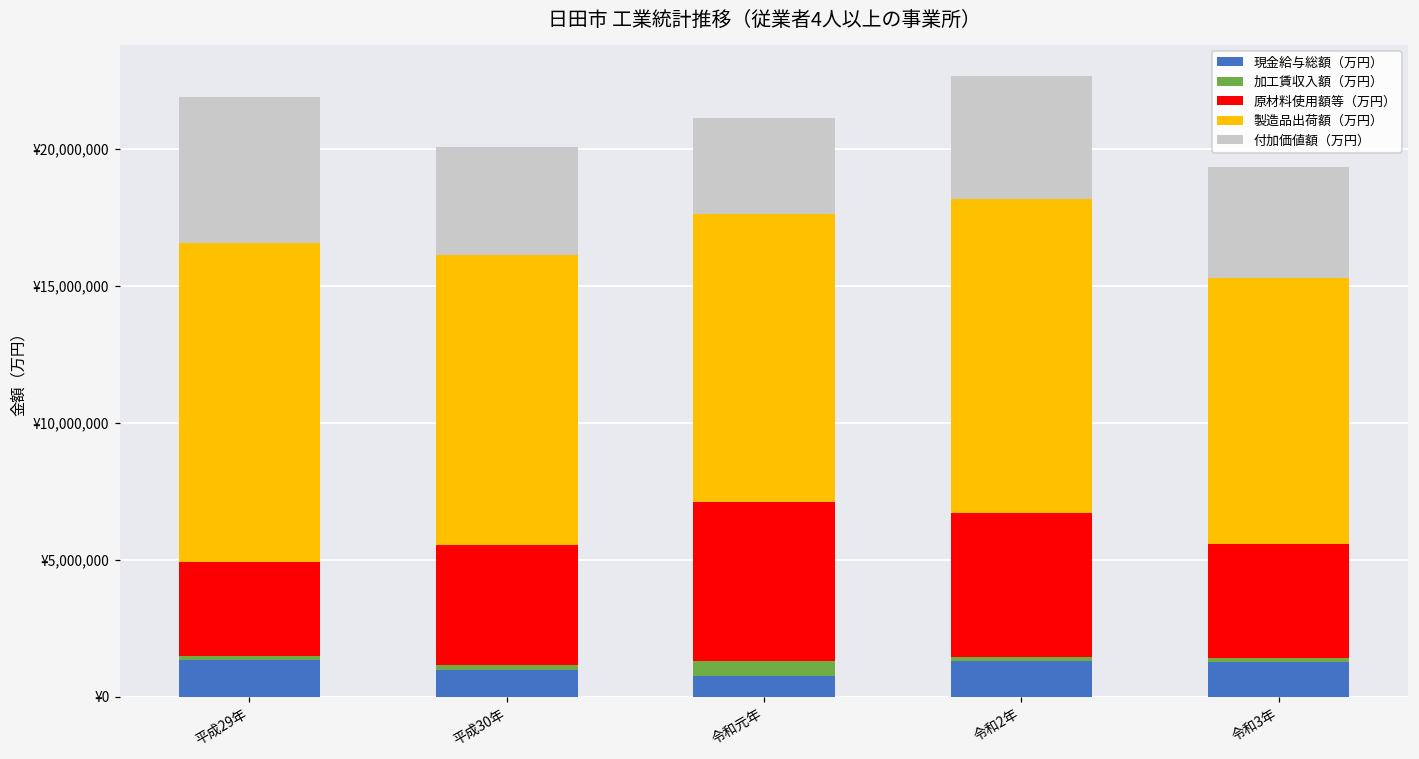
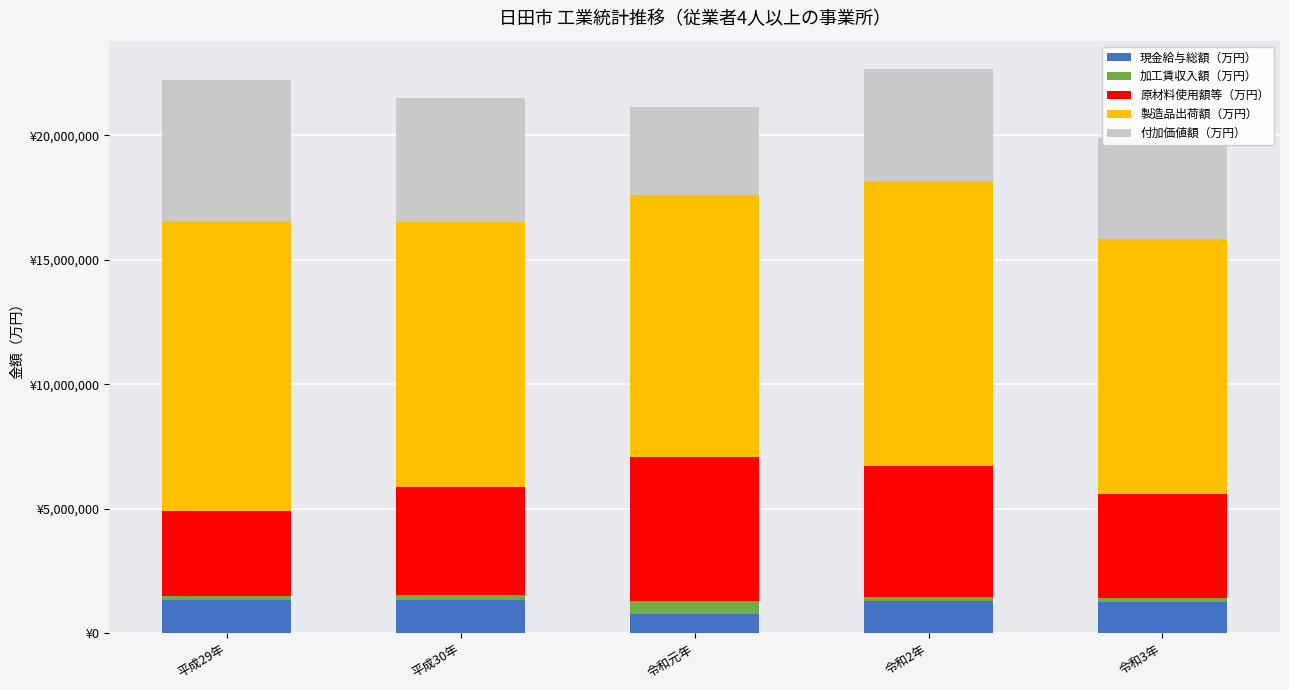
付加価値額（万円）, 平成29年: ¥5,300,000 -> ¥5,700,000
現金給与総額（万円）, 平成30年: ¥1,000,000 -> ¥1,400,000
付加価値額（万円）, 平成30年: ¥3,900,000 -> ¥5,000,000
製造品出荷額（万円）, 令和3年: ¥9,700,000 -> ¥10,200,000
